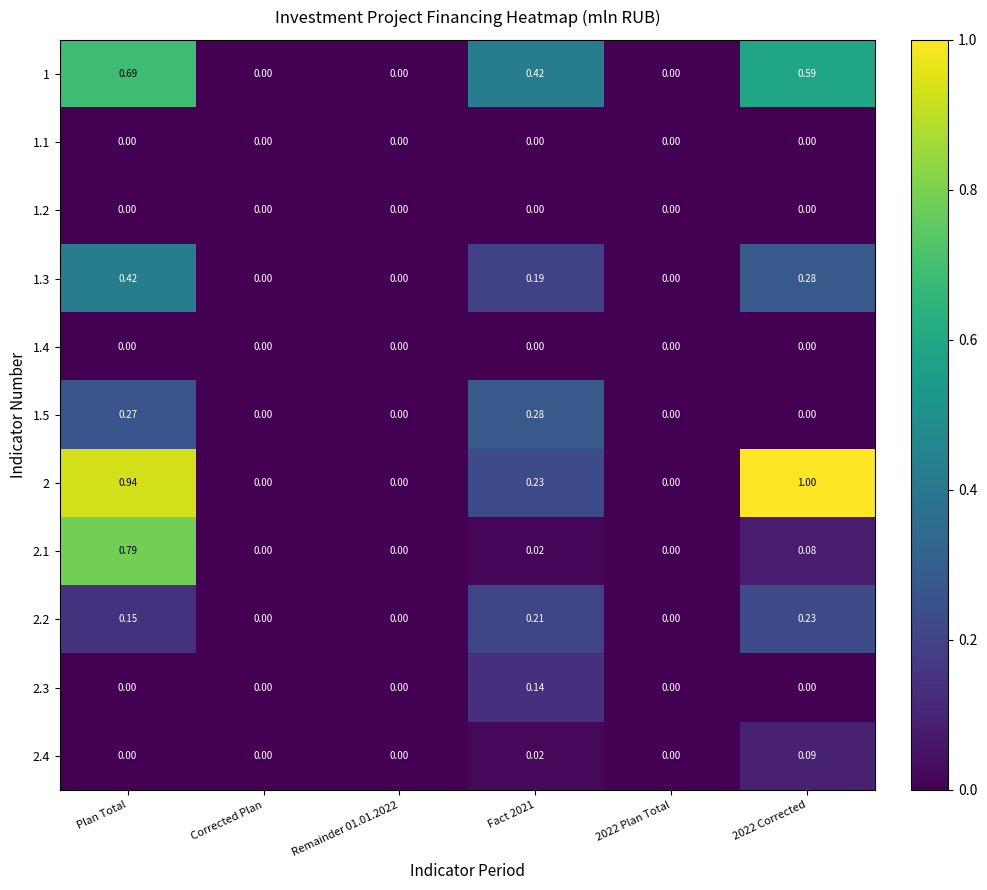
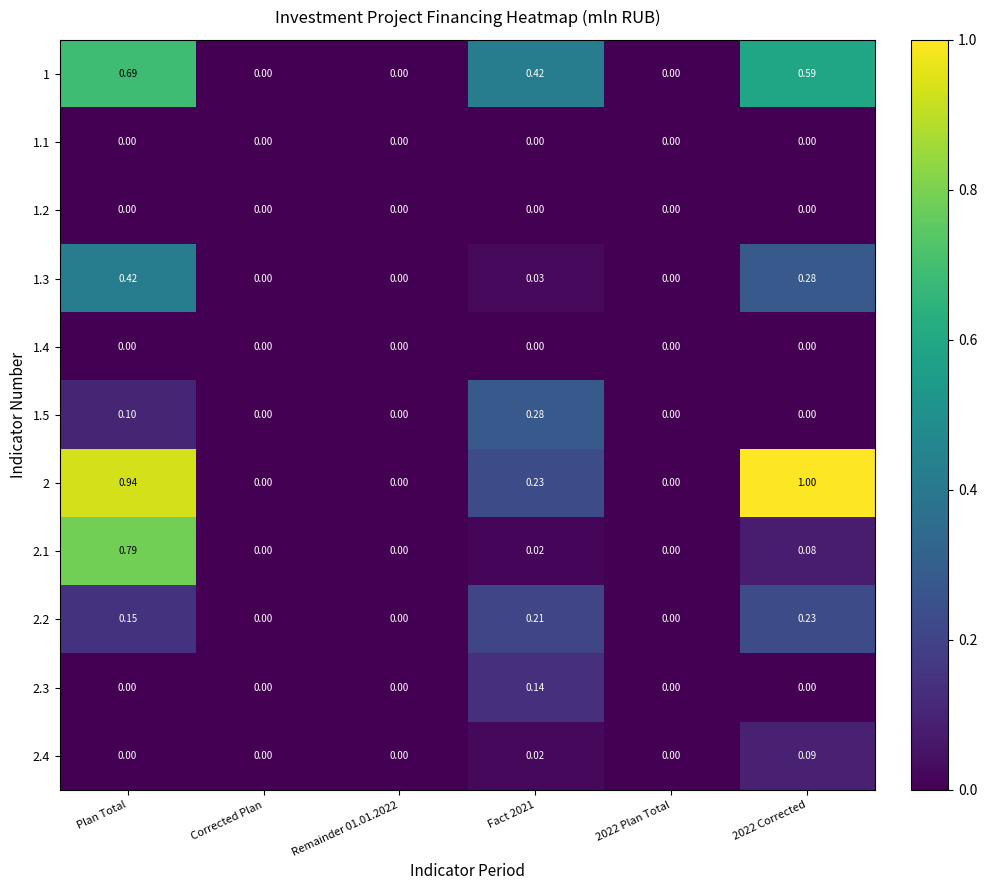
1.3, Fact 2021: 0.19 -> 0.03
1.5, Plan Total: 0.27 -> 0.10
